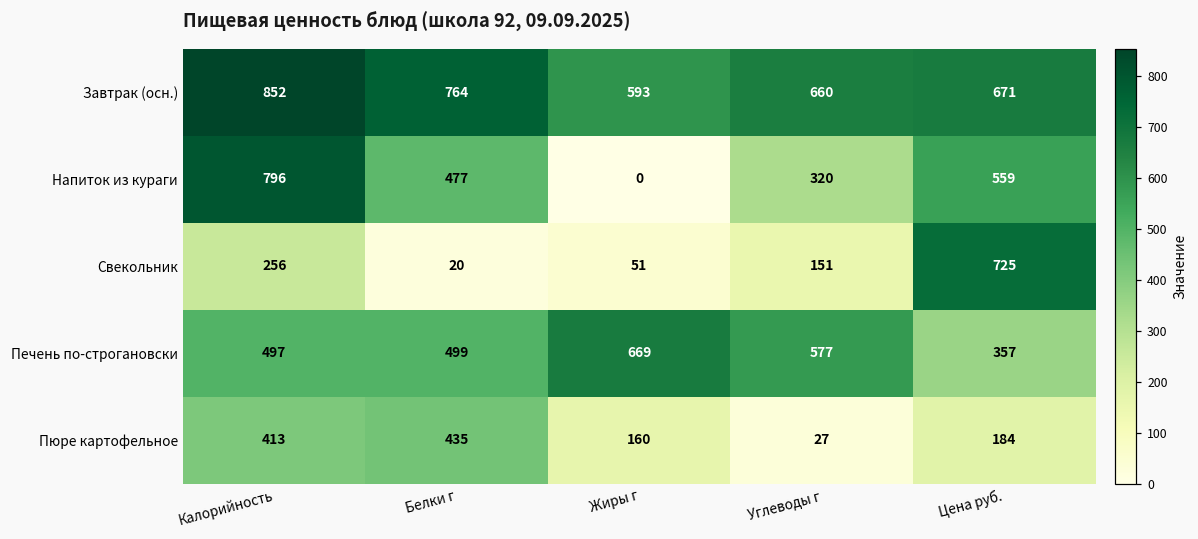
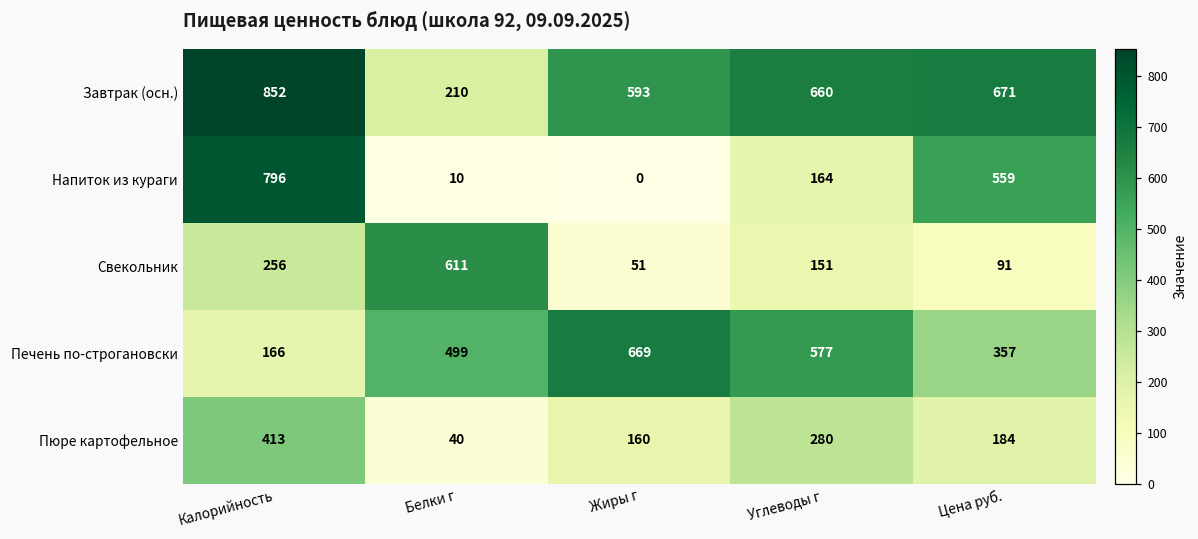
Завтрак (осн.), Белки г: 764 -> 210
Напиток из кураги, Белки г: 477 -> 10
Напиток из кураги, Углеводы г: 320 -> 164
Свекольник, Белки г: 20 -> 611
Свекольник, Цена руб.: 725 -> 91
Печень по-строгановски, Калорийность: 497 -> 166
Пюре картофельное, Белки г: 435 -> 40
Пюре картофельное, Углеводы г: 27 -> 280
